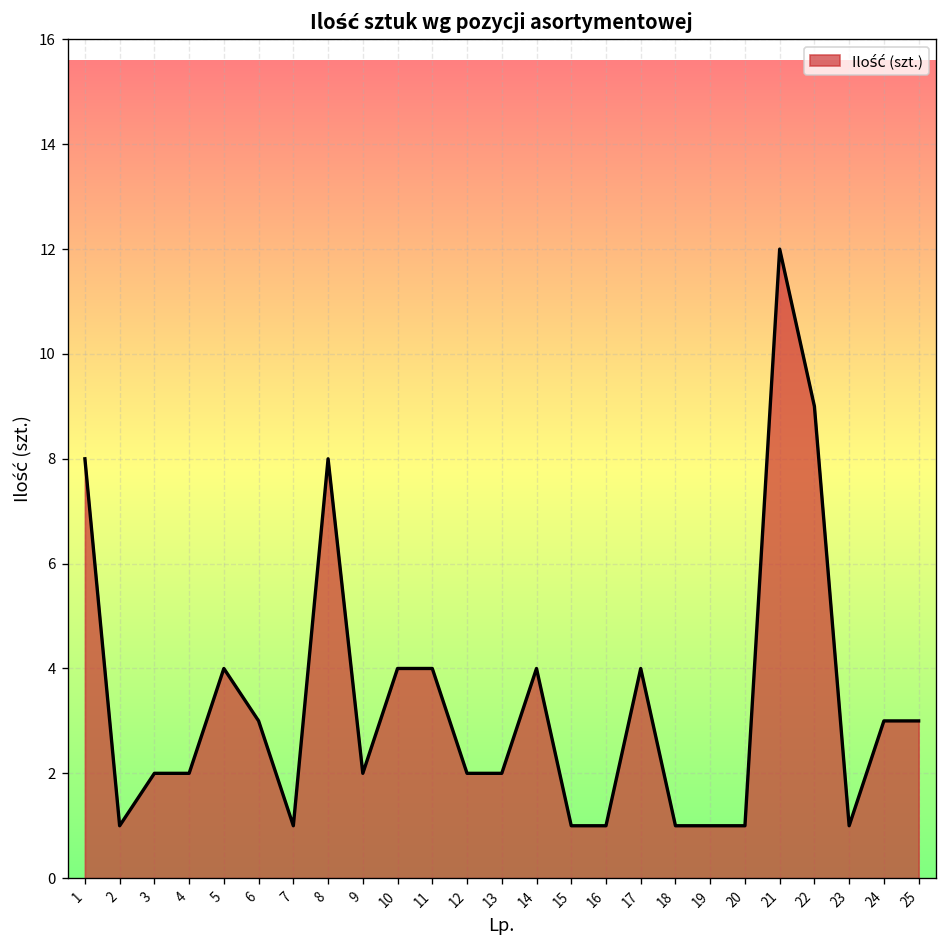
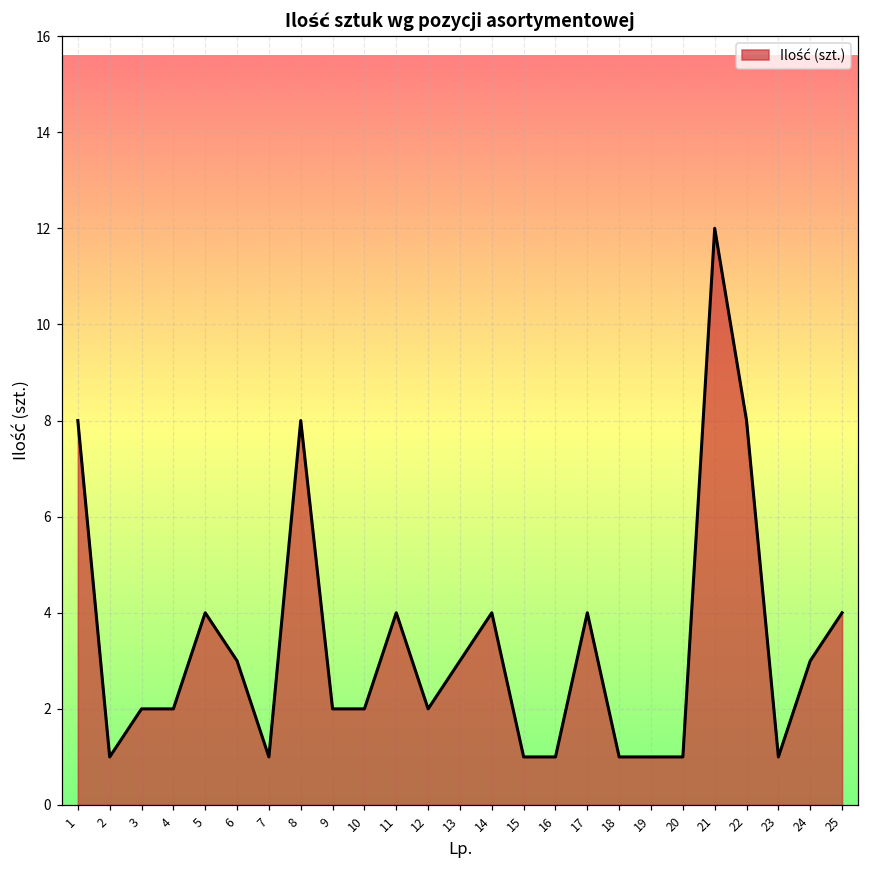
10: 4 -> 2
13: 2 -> 3
22: 9 -> 8
25: 3 -> 4
